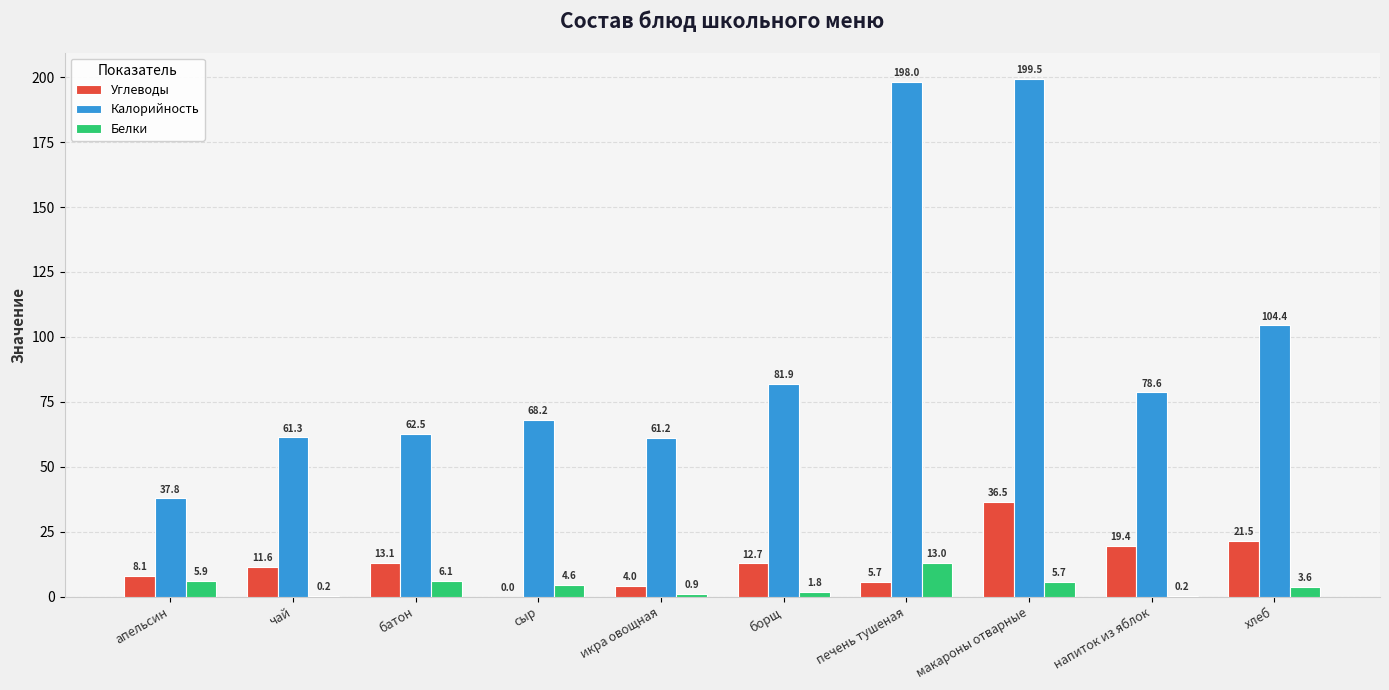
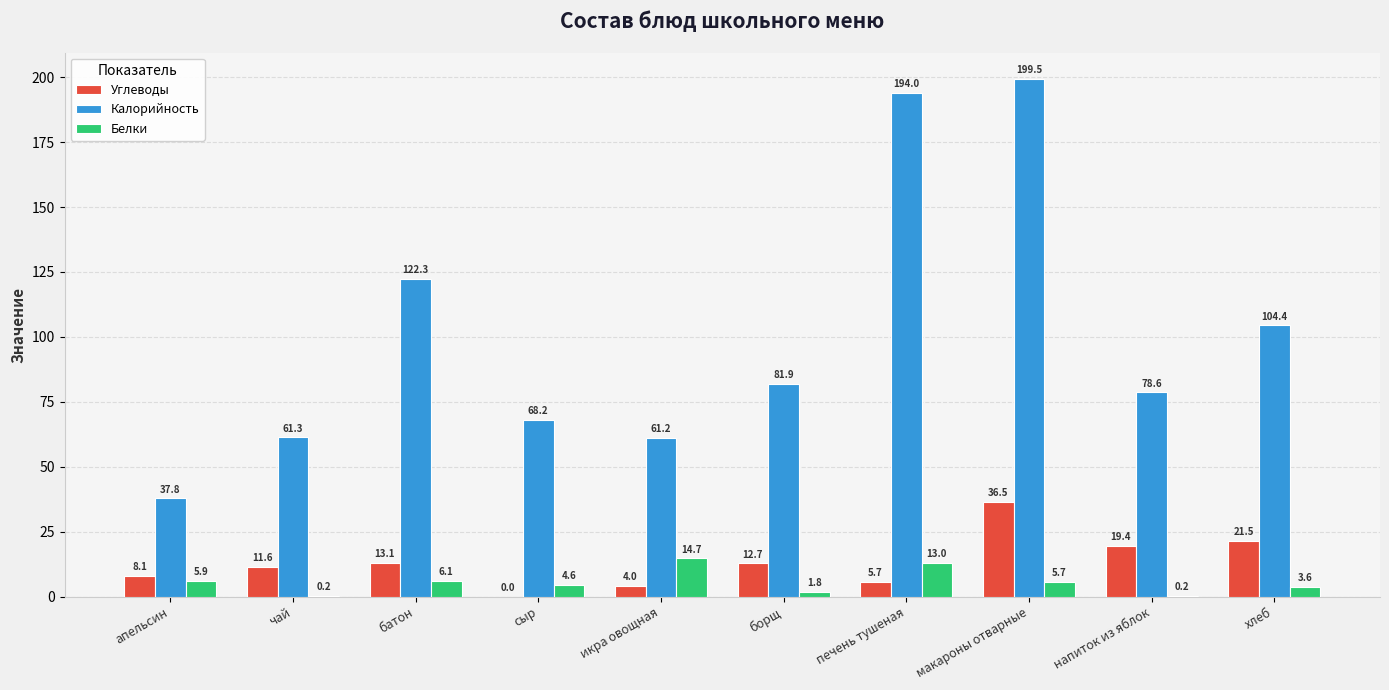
Калорийность, батон: 62.5 -> 122.3
Белки, икра овощная: 0.9 -> 14.7
Калорийность, печень тушеная: 198.0 -> 194.0
